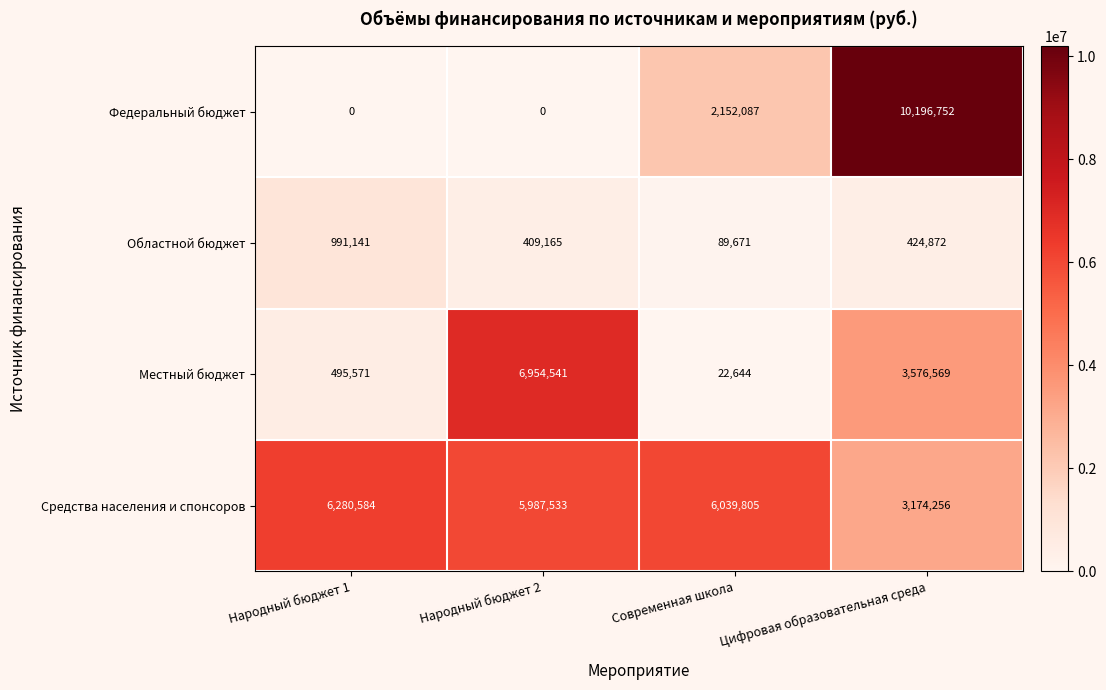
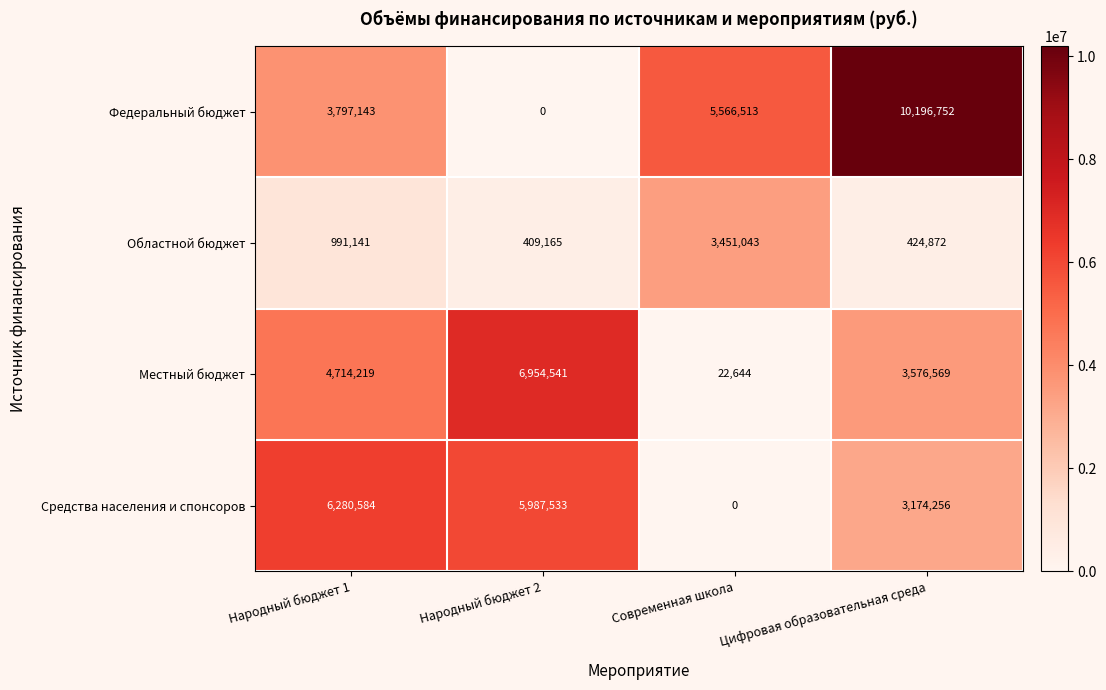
Федеральный бюджет, Народный бюджет 1: 0 -> 3,797,143
Федеральный бюджет, Современная школа: 2,152,087 -> 5,566,513
Областной бюджет, Современная школа: 89,671 -> 3,451,043
Местный бюджет, Народный бюджет 1: 495,571 -> 4,714,219
Средства населения и спонсоров, Современная школа: 6,039,805 -> 0
